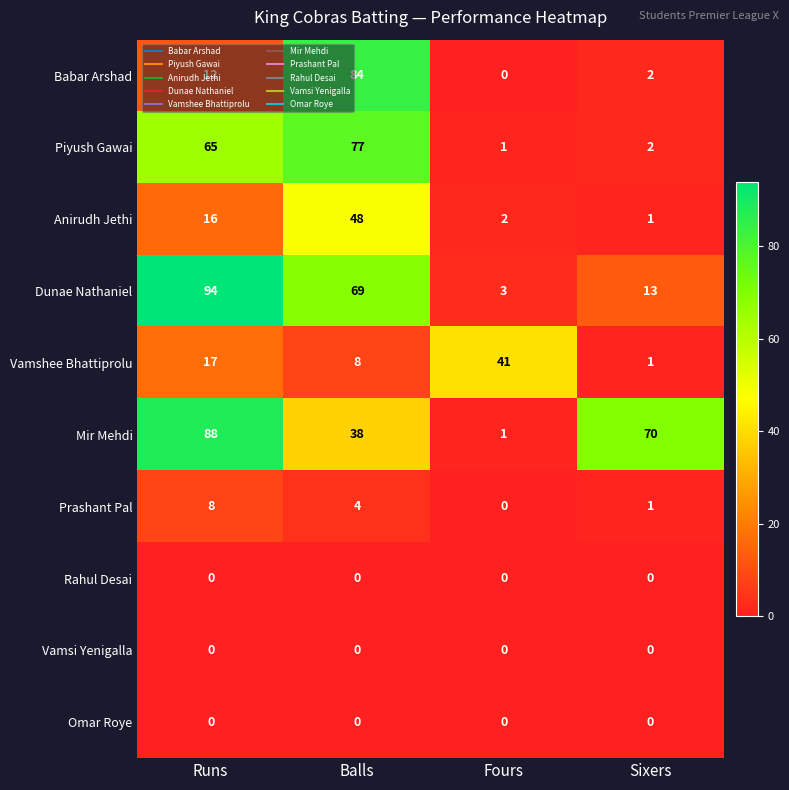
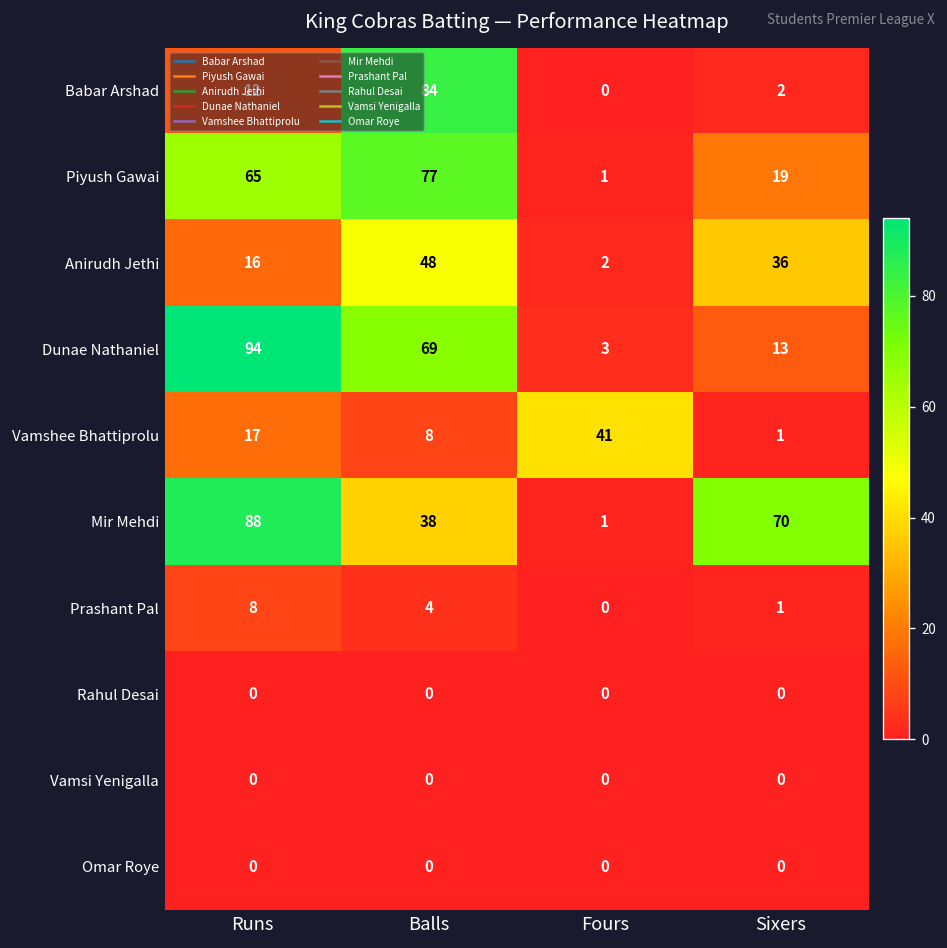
Piyush Gawai, Sixers: 2 -> 19
Anirudh Jethi, Sixers: 1 -> 36
